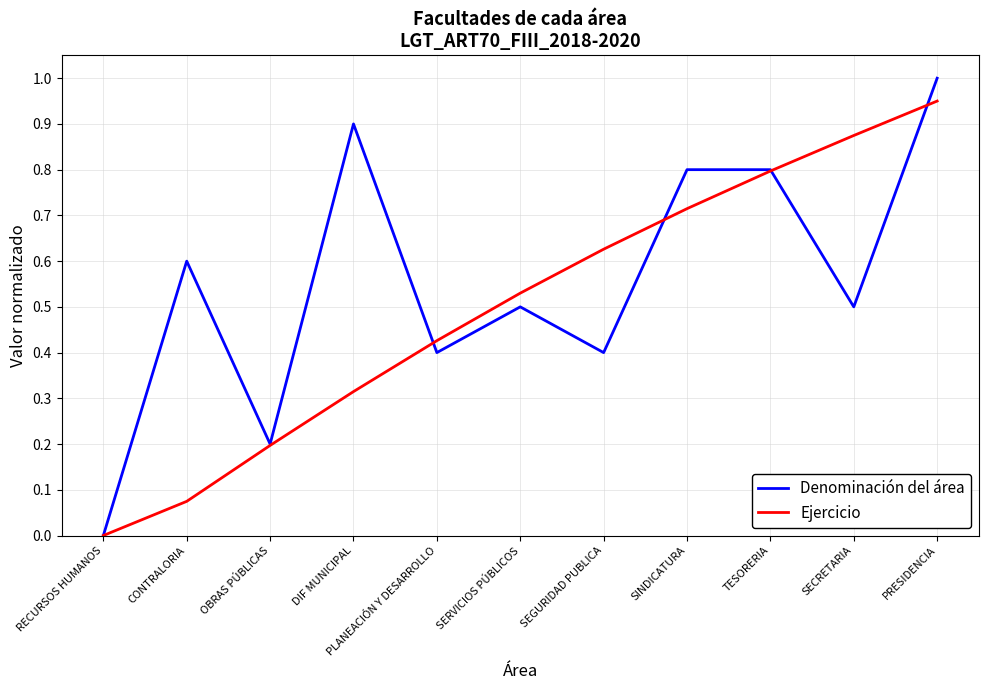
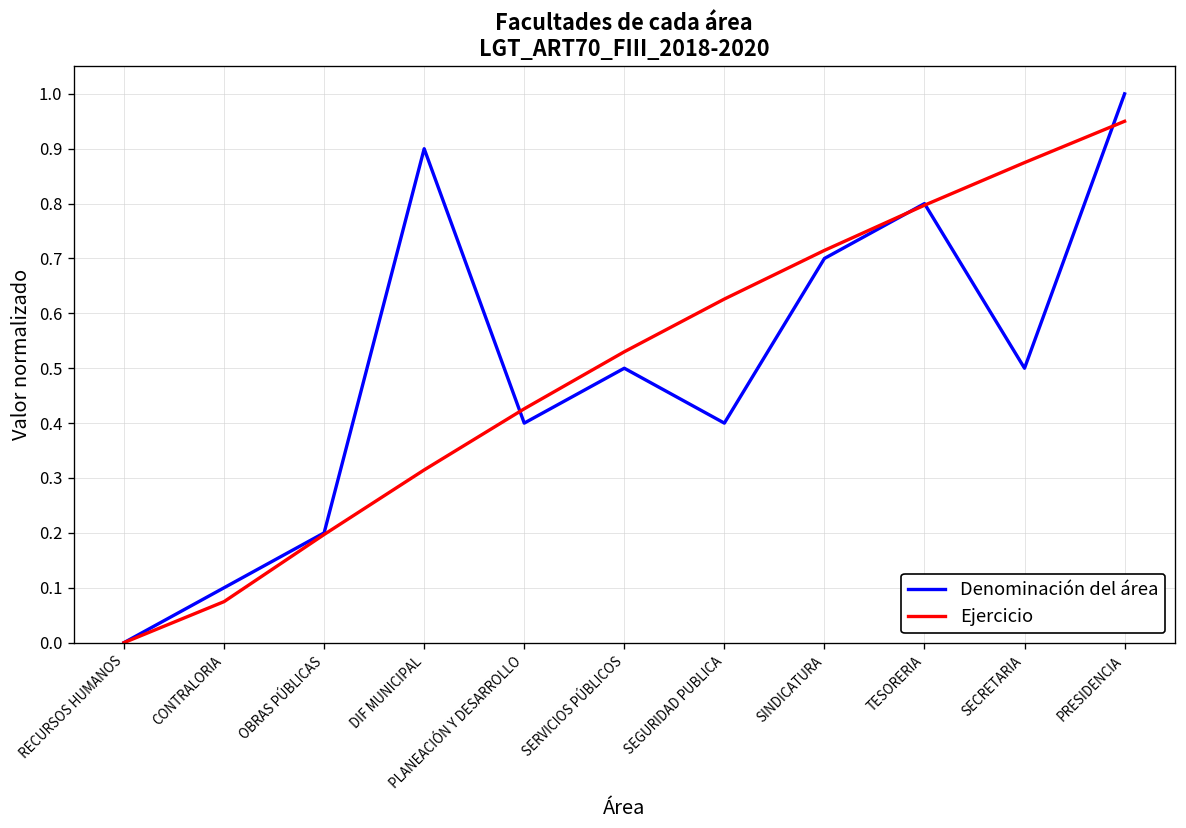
Denominación del área, CONTRALORIA: 0.60 -> 0.10
Denominación del área, SINDICATURA: 0.80 -> 0.70
